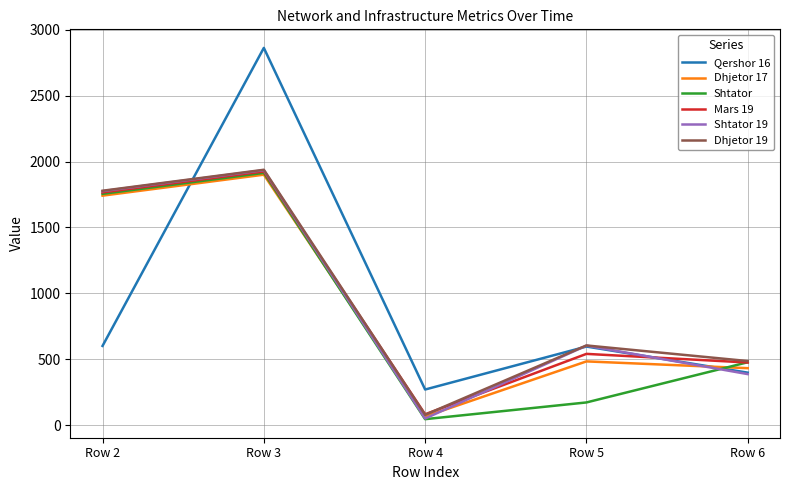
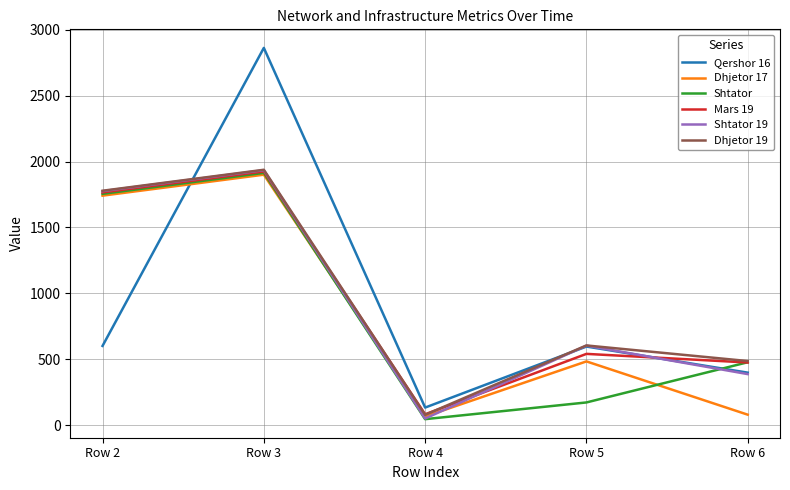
Qershor 16, Row 4: 270 -> 130
Dhjetor 17, Row 6: 430 -> 80
